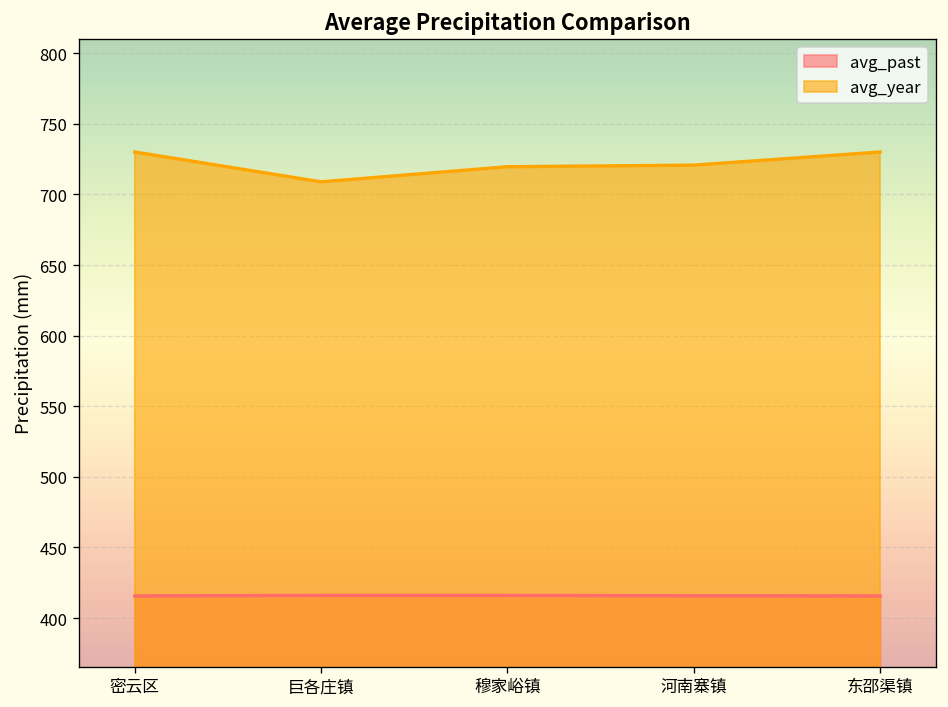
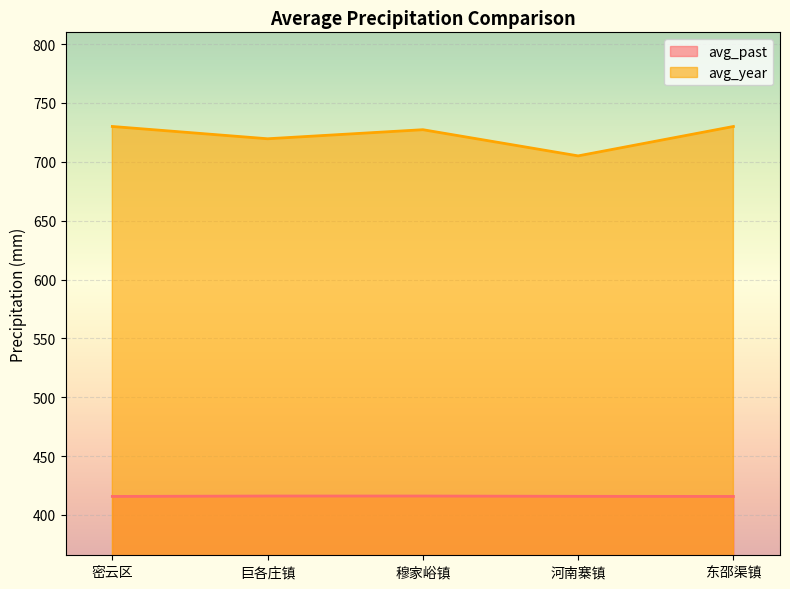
avg_year, 巨各庄镇: 709 -> 720
avg_year, 穆家峪镇: 720 -> 727
avg_year, 河南寨镇: 721 -> 705
